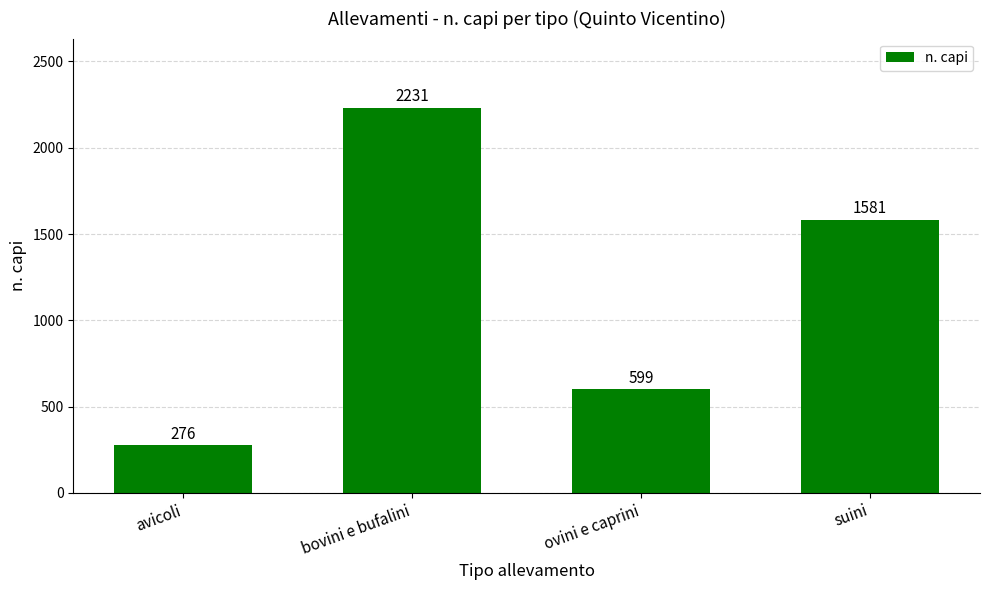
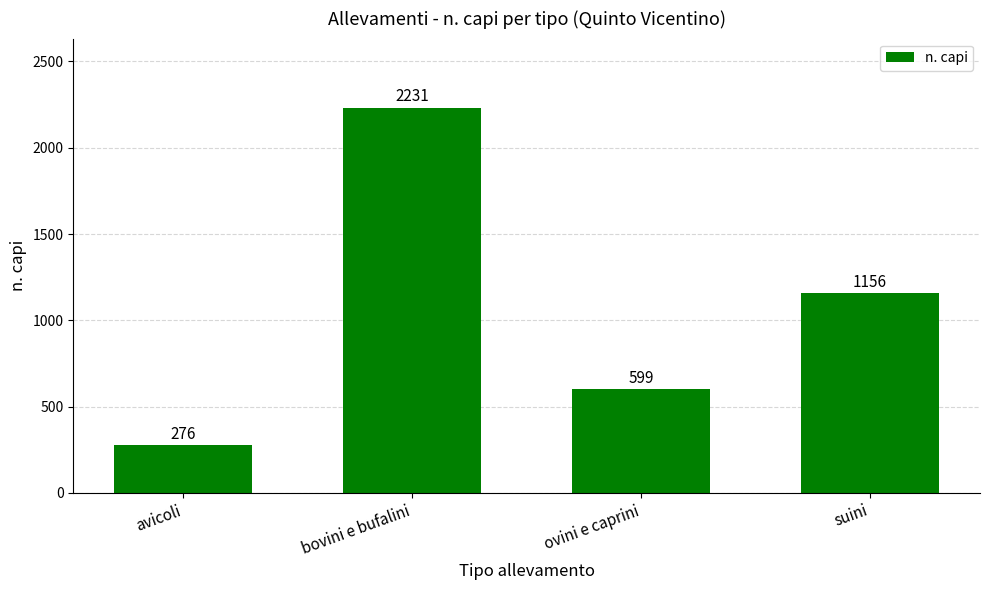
suini: 1581 -> 1156
